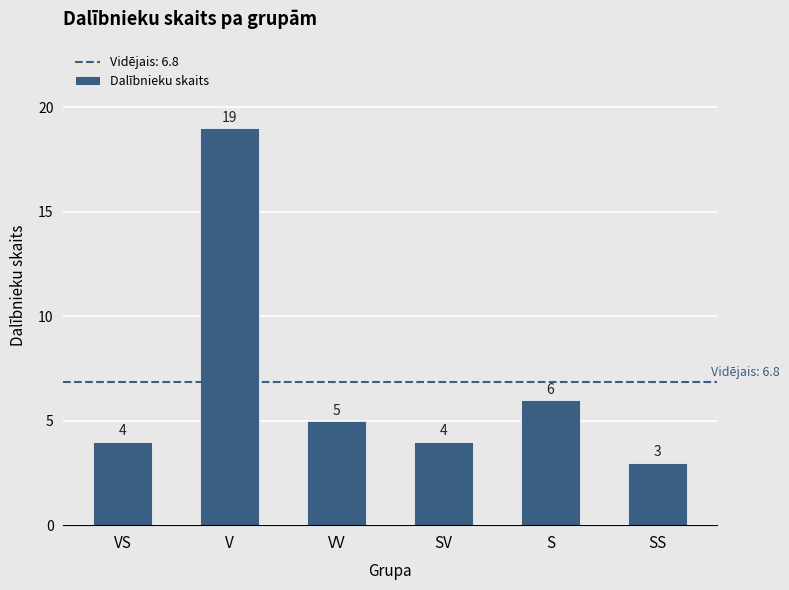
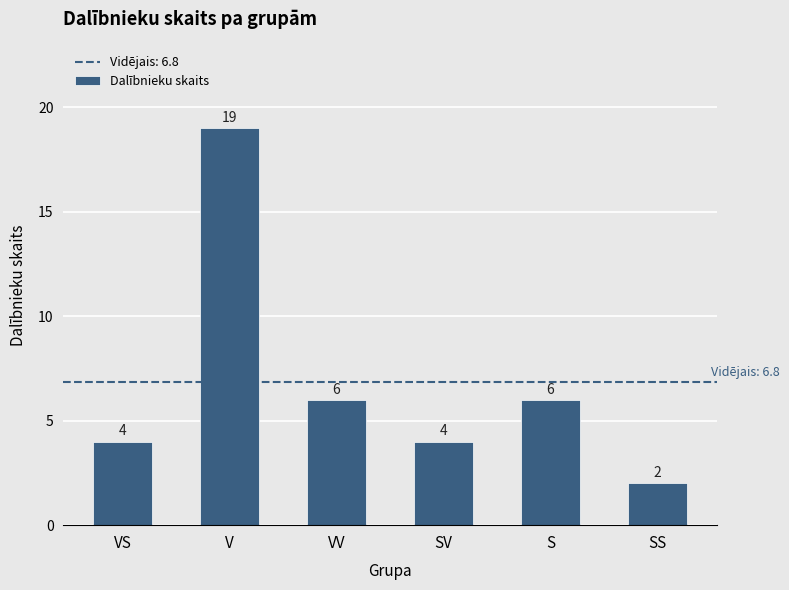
VV: 5 -> 6
SS: 3 -> 2
